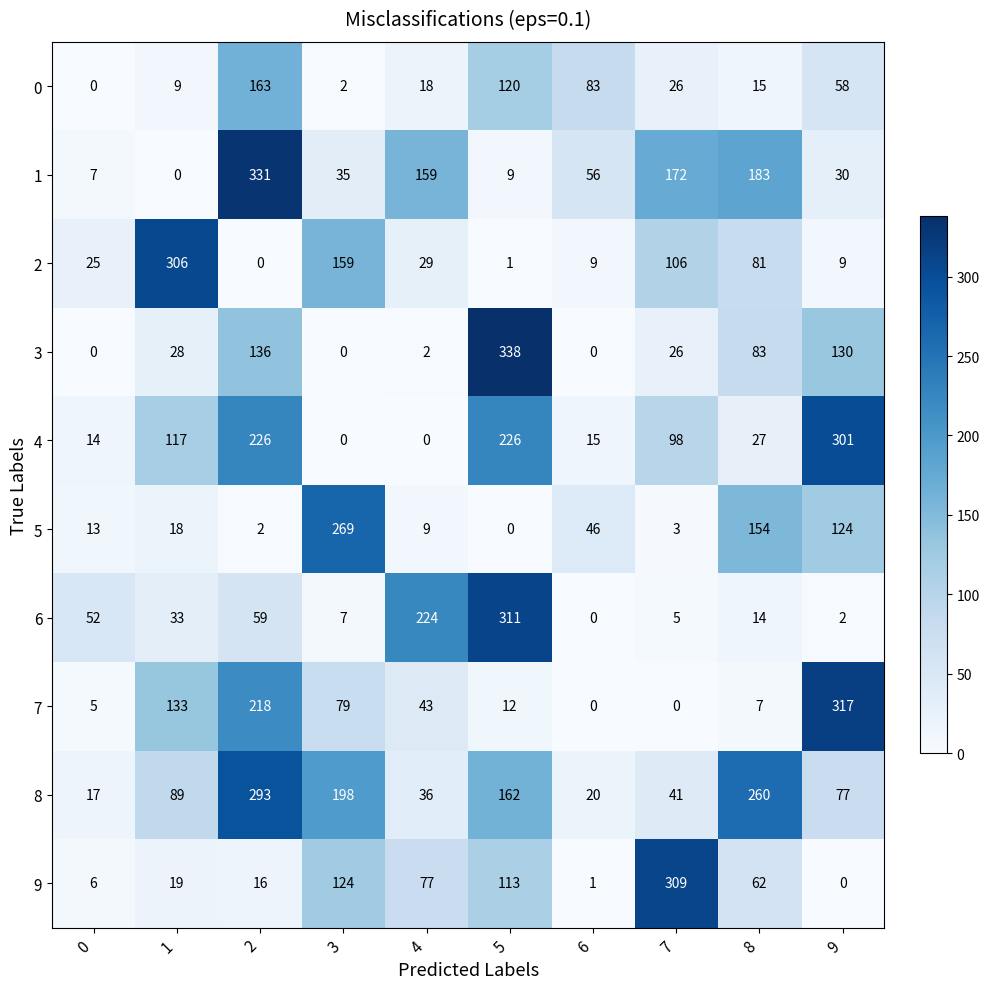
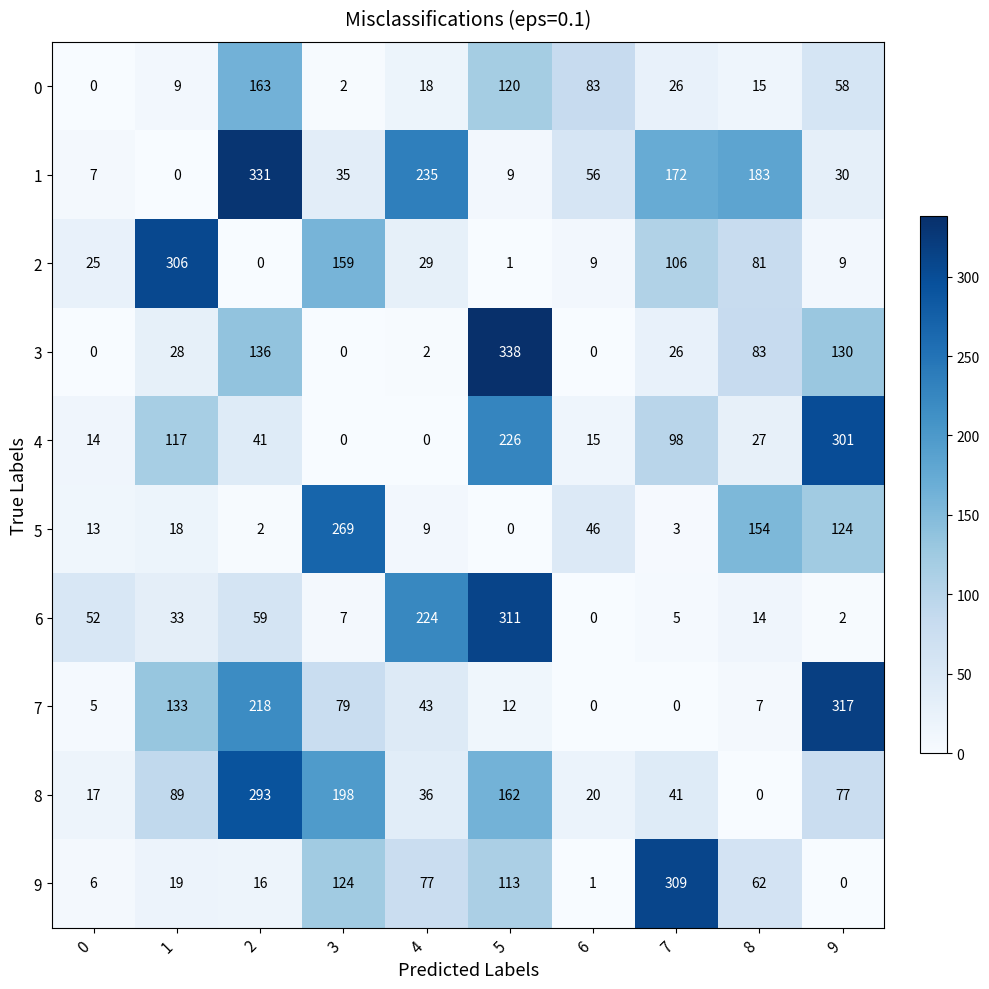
1, 4: 159 -> 235
4, 2: 226 -> 41
8, 8: 260 -> 0
